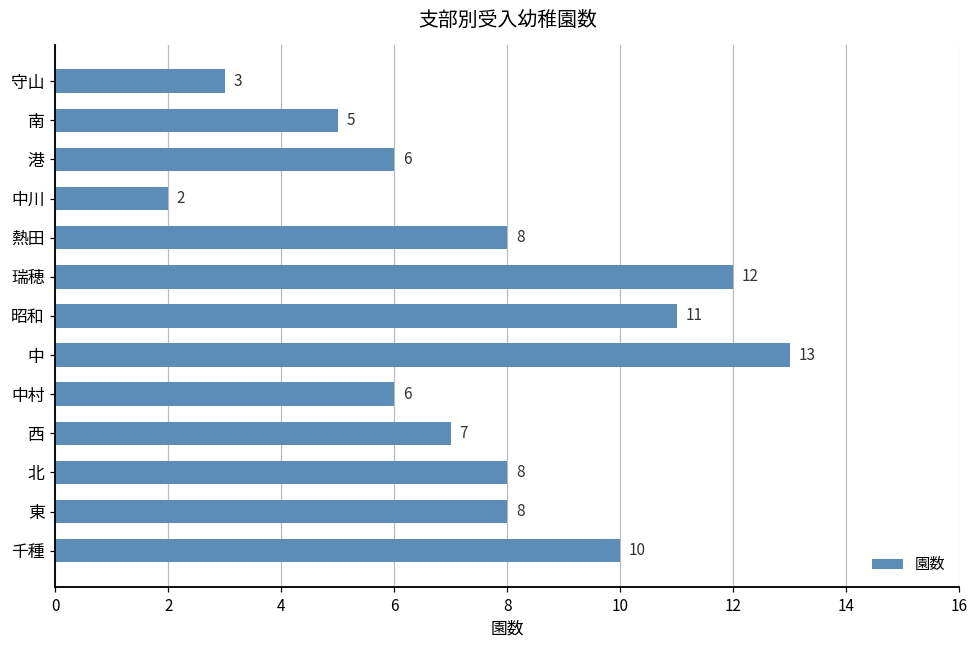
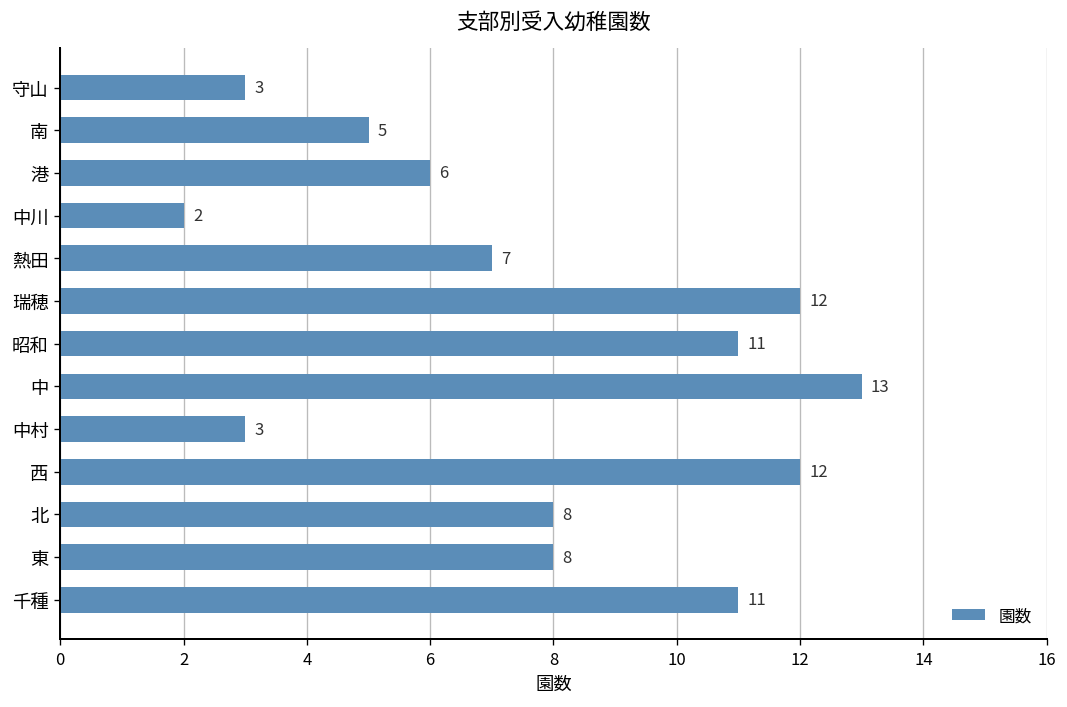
熱田: 8 -> 7
中村: 6 -> 3
西: 7 -> 12
千種: 10 -> 11
